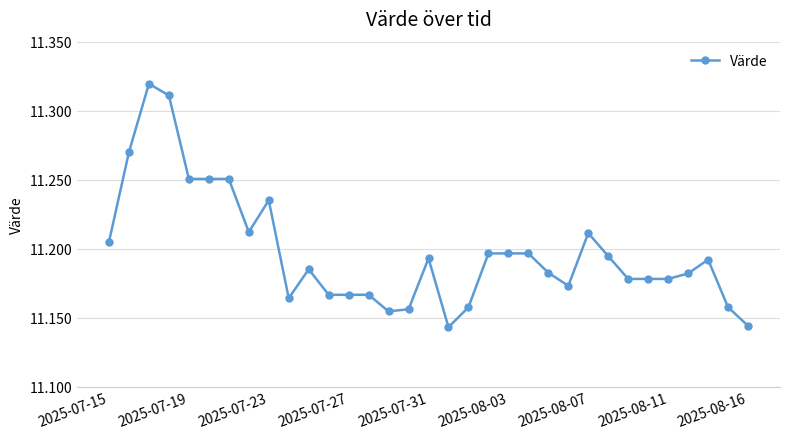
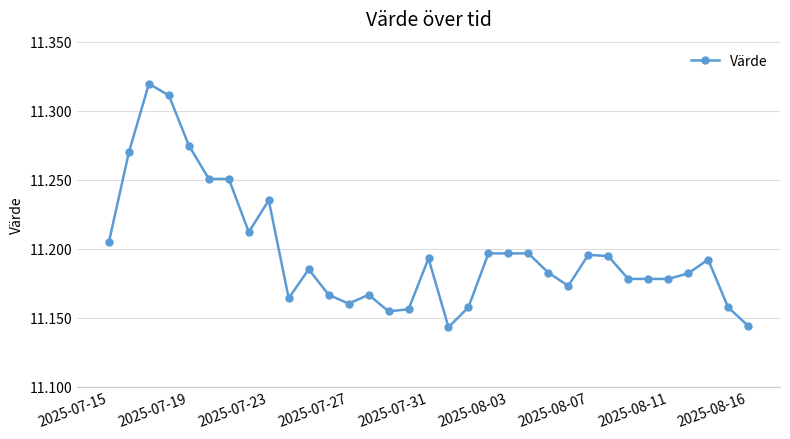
2025-07-19: 11.251 -> 11.275
2025-07-27: 11.167 -> 11.160
2025-08-07: 11.211 -> 11.196
